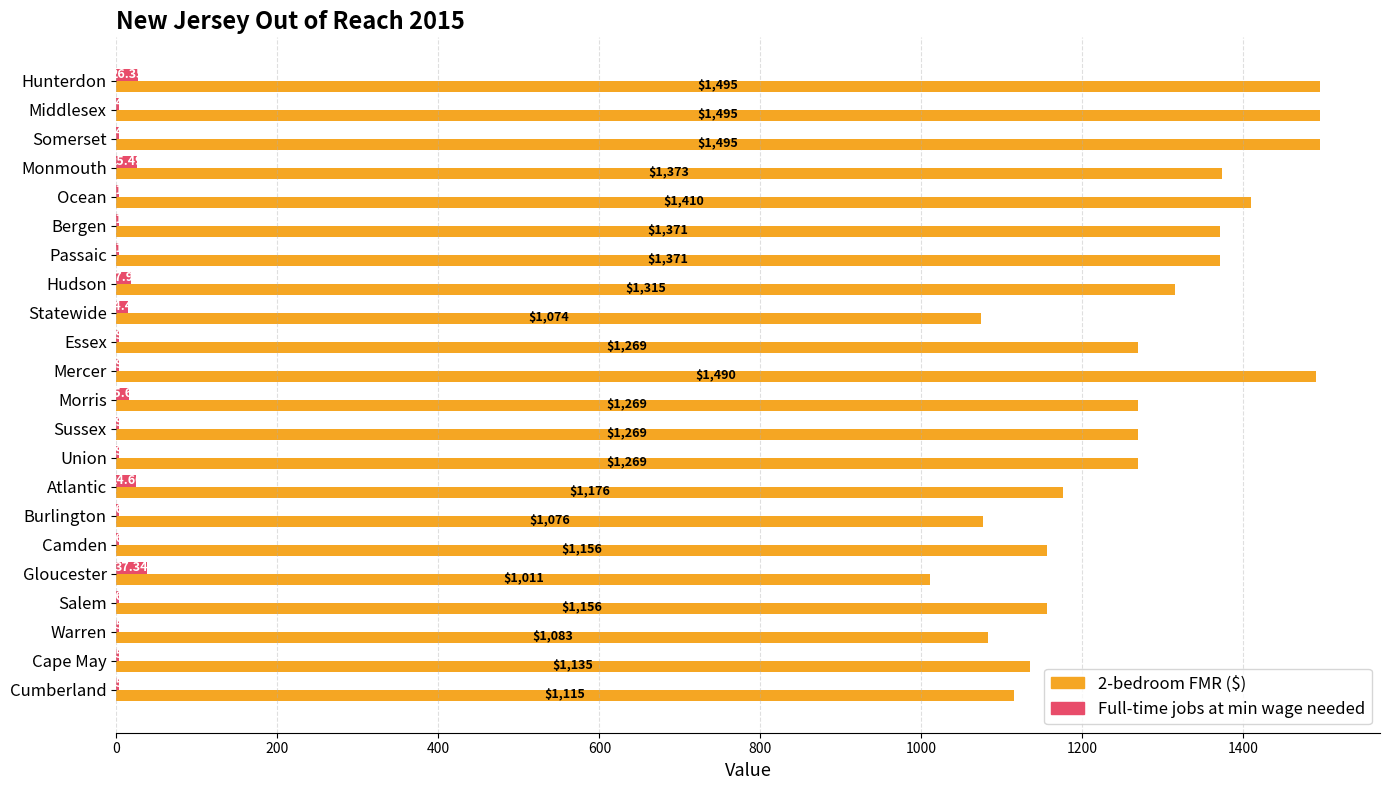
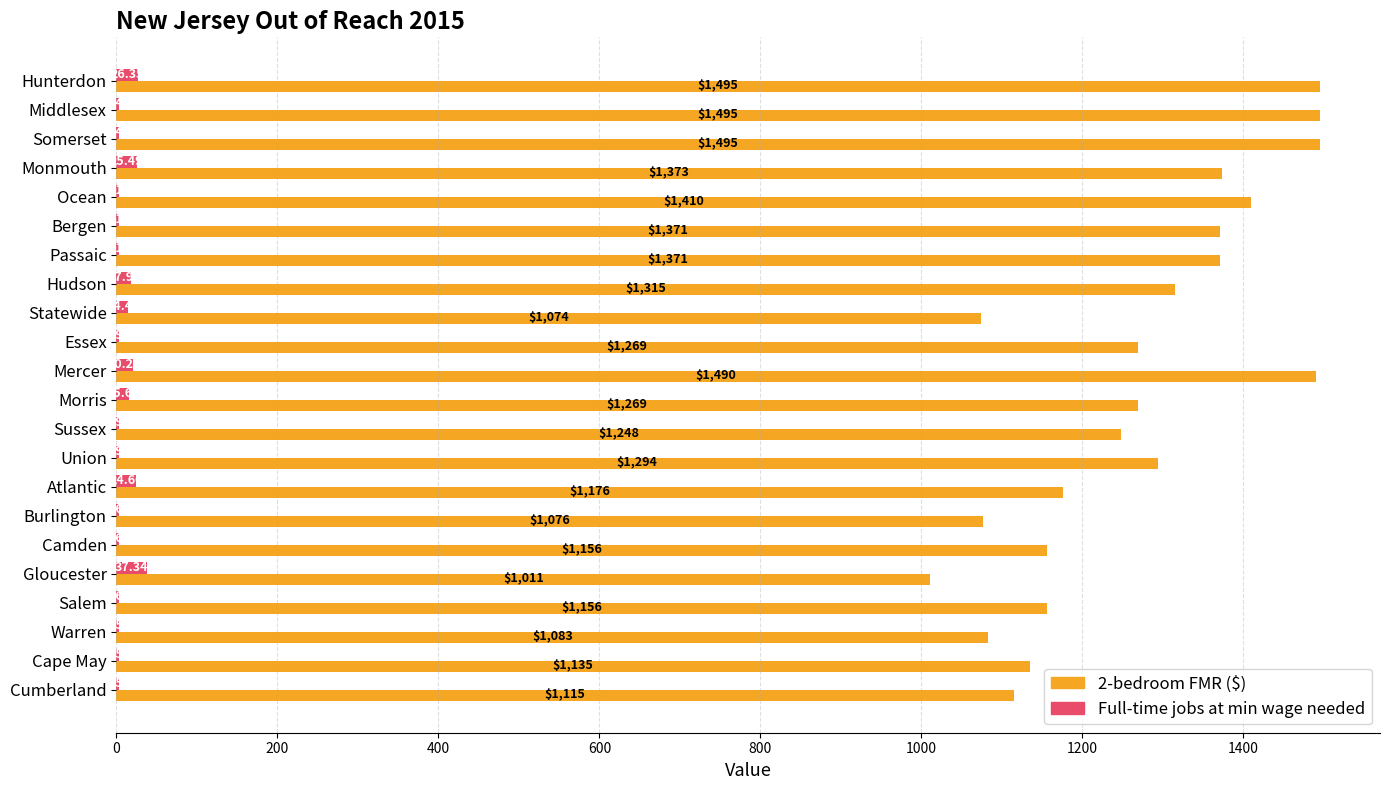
Full-time jobs at min wage needed, Mercer: 0 -> 20
2-bedroom FMR ($), Sussex: $1,269 -> $1,248
2-bedroom FMR ($), Union: $1,269 -> $1,294
